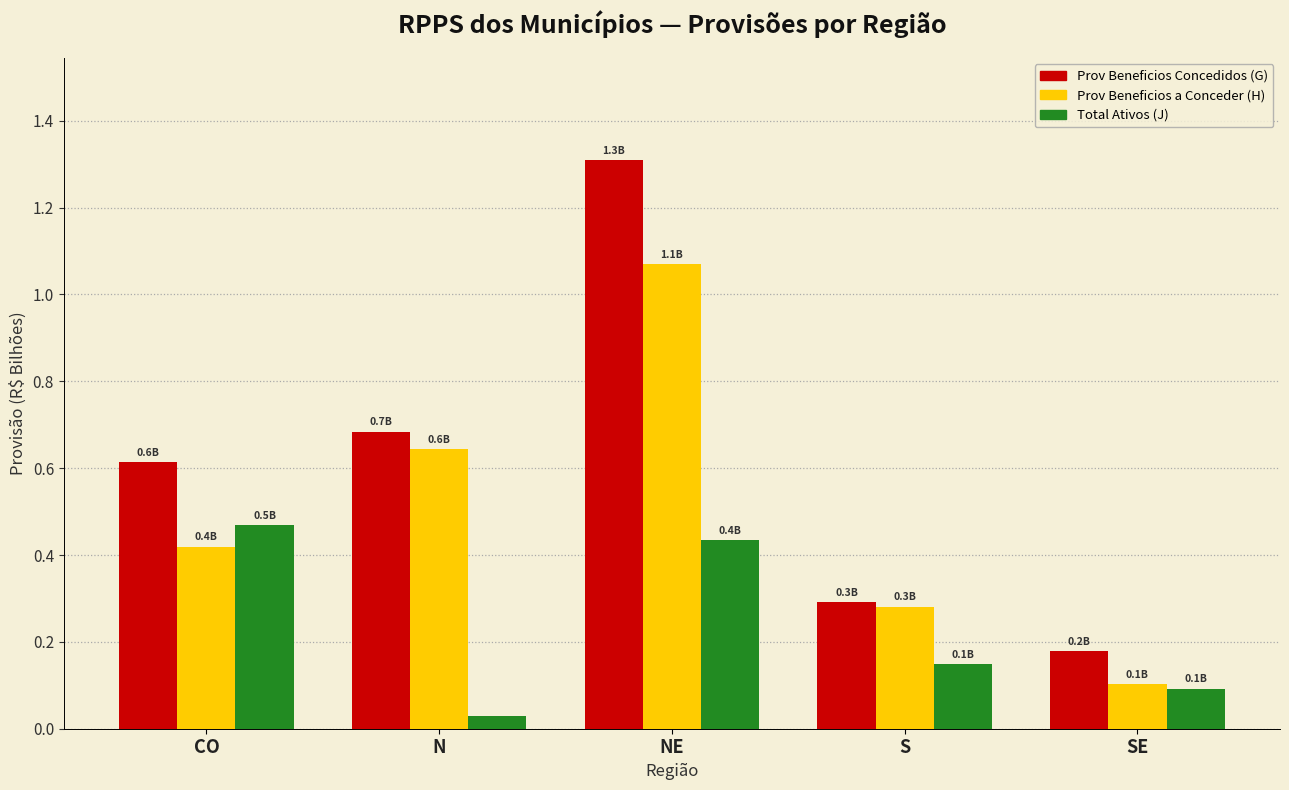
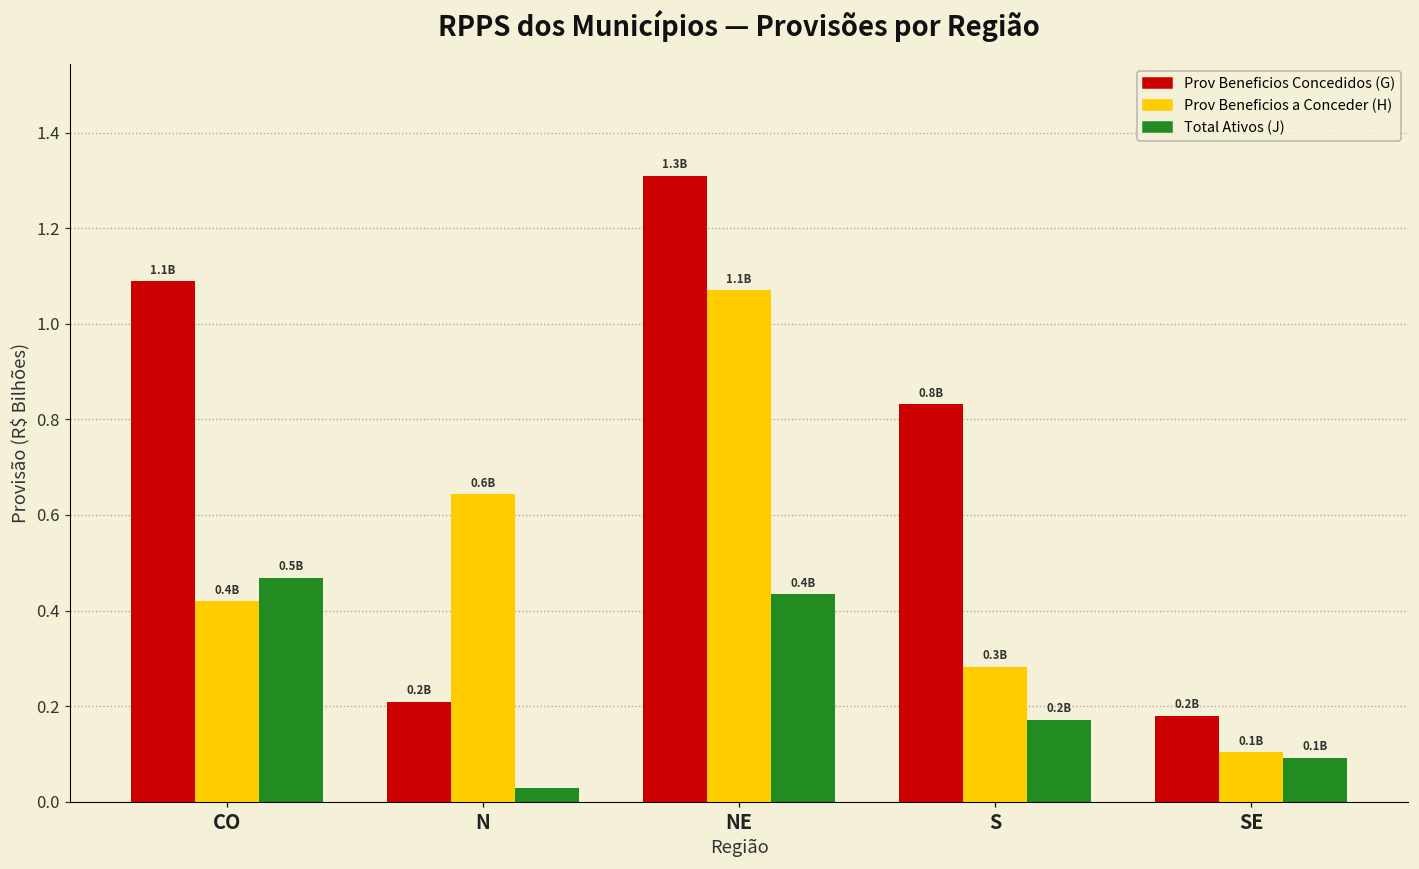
Prov Beneficios Concedidos (G), CO: 0.6B -> 1.1B
Prov Beneficios Concedidos (G), N: 0.7B -> 0.2B
Prov Beneficios Concedidos (G), S: 0.3B -> 0.8B
Total Ativos (J), S: 0.1B -> 0.2B
